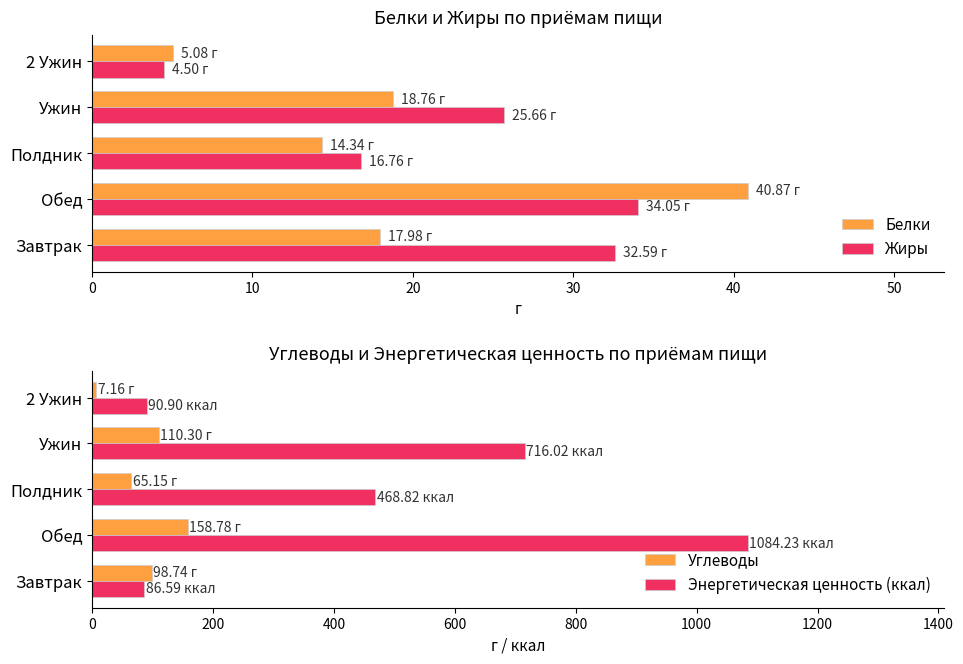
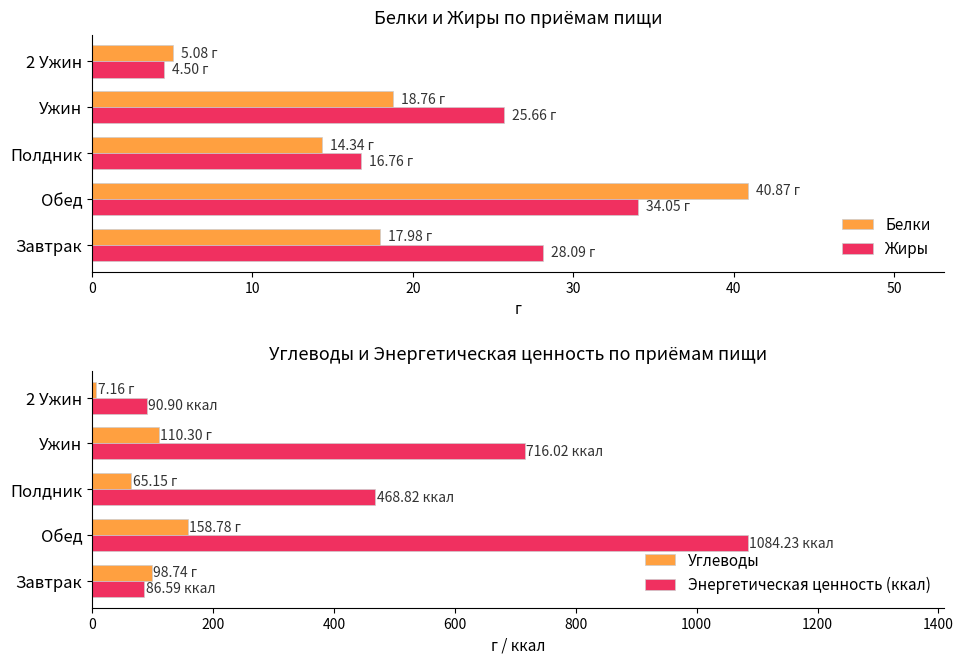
Белки и Жиры по приёмам пищи, Жиры, Завтрак: 32.59 -> 28.09
